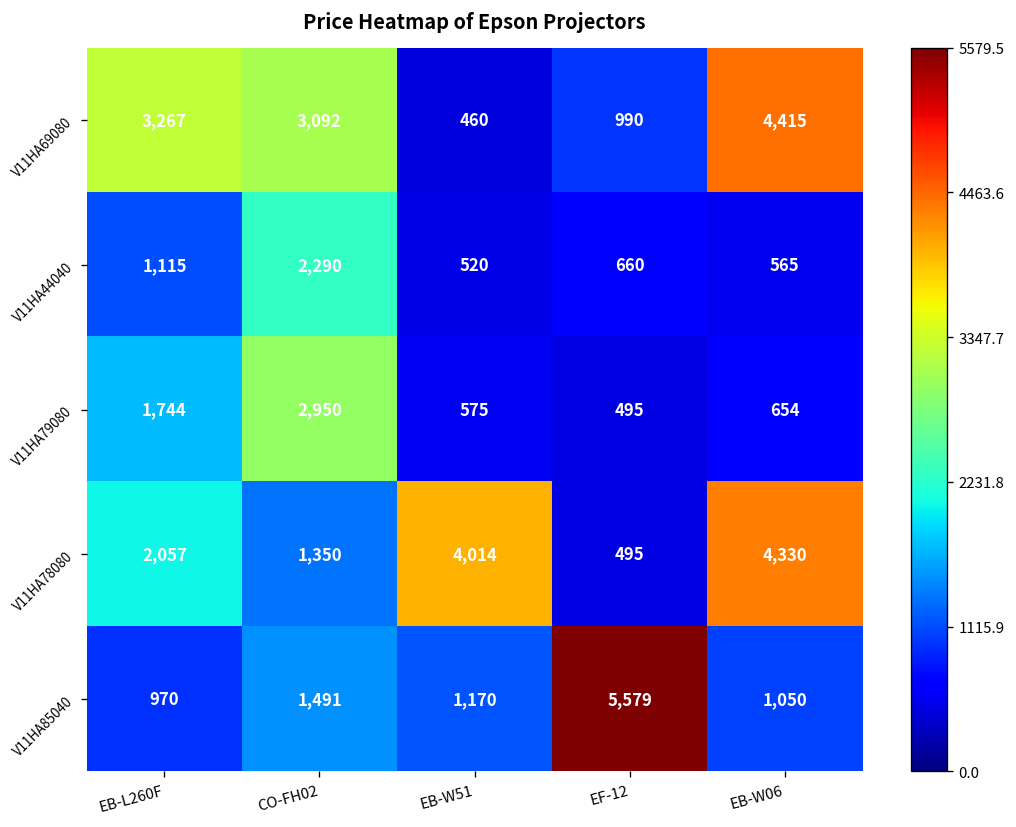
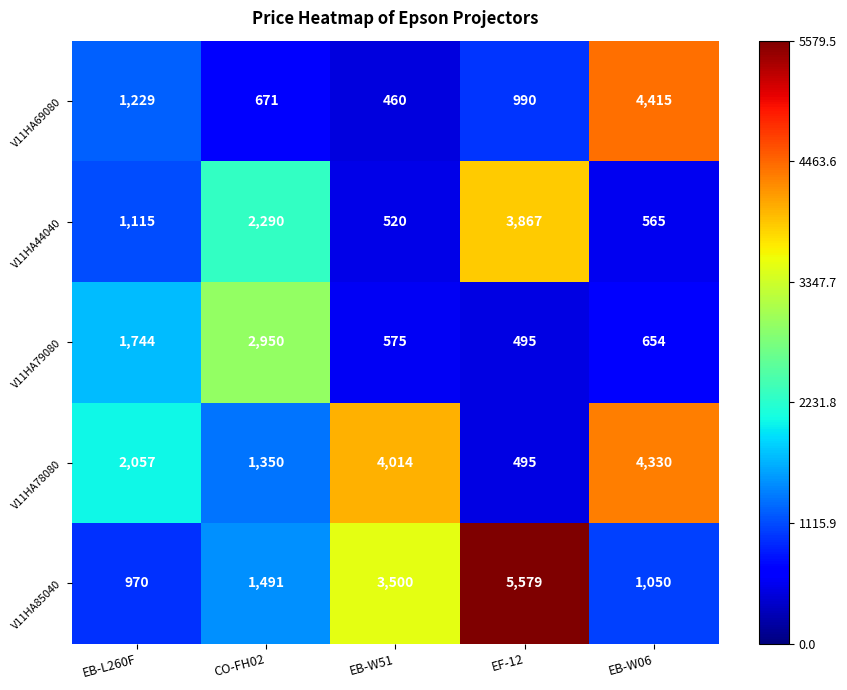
V11HA69080, EB-L260F: 3,267 -> 1,229
V11HA69080, CO-FH02: 3,092 -> 671
V11HA44040, EF-12: 660 -> 3,867
V11HA85040, EB-W51: 1,170 -> 3,500
